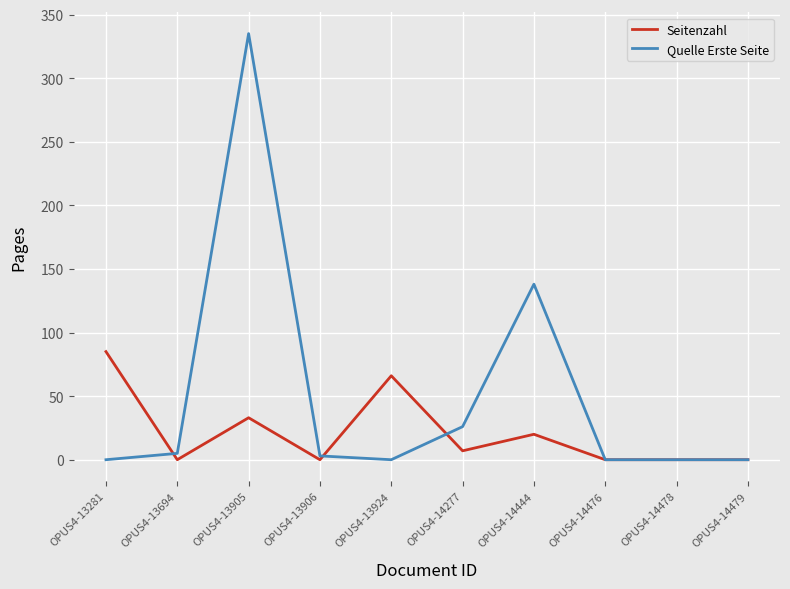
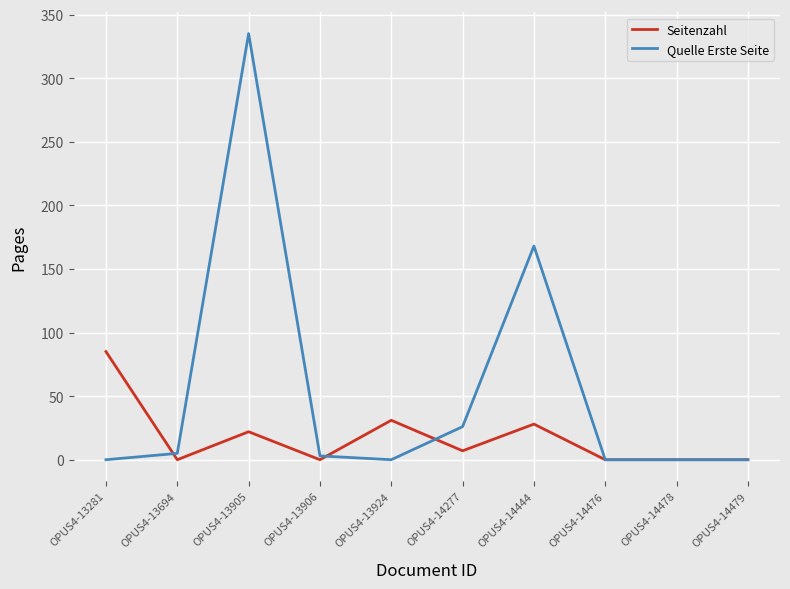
Seitenzahl, OPUS4-13905: 33 -> 22
Seitenzahl, OPUS4-13924: 66 -> 31
Seitenzahl, OPUS4-14444: 20 -> 28
Quelle Erste Seite, OPUS4-14444: 138 -> 168
